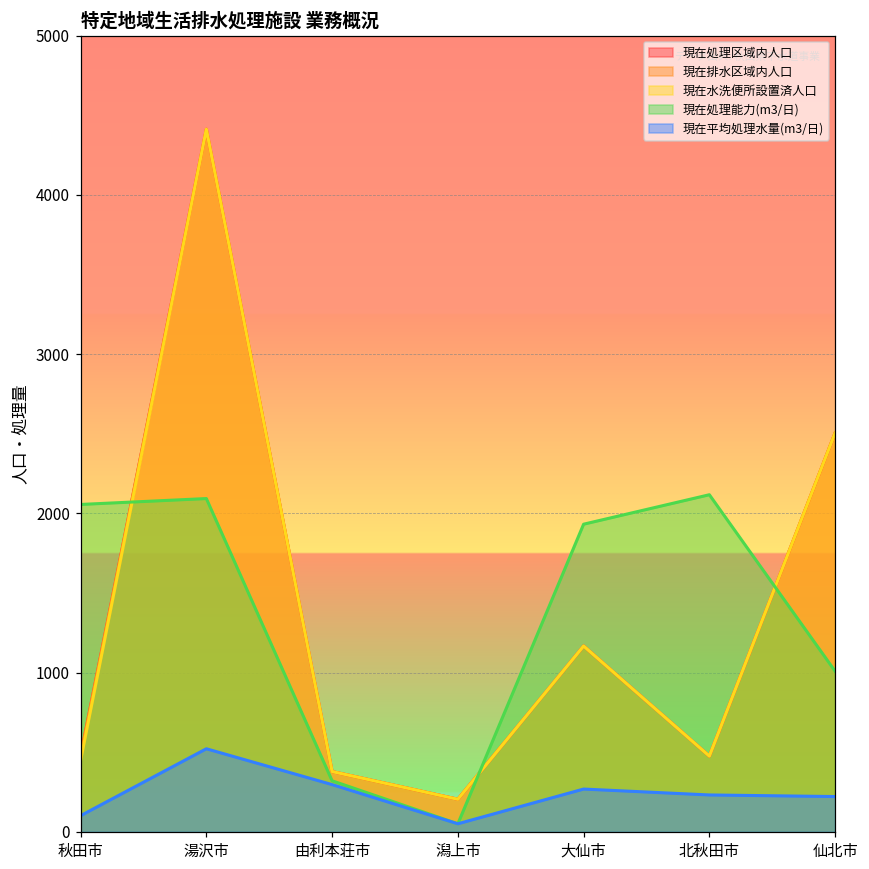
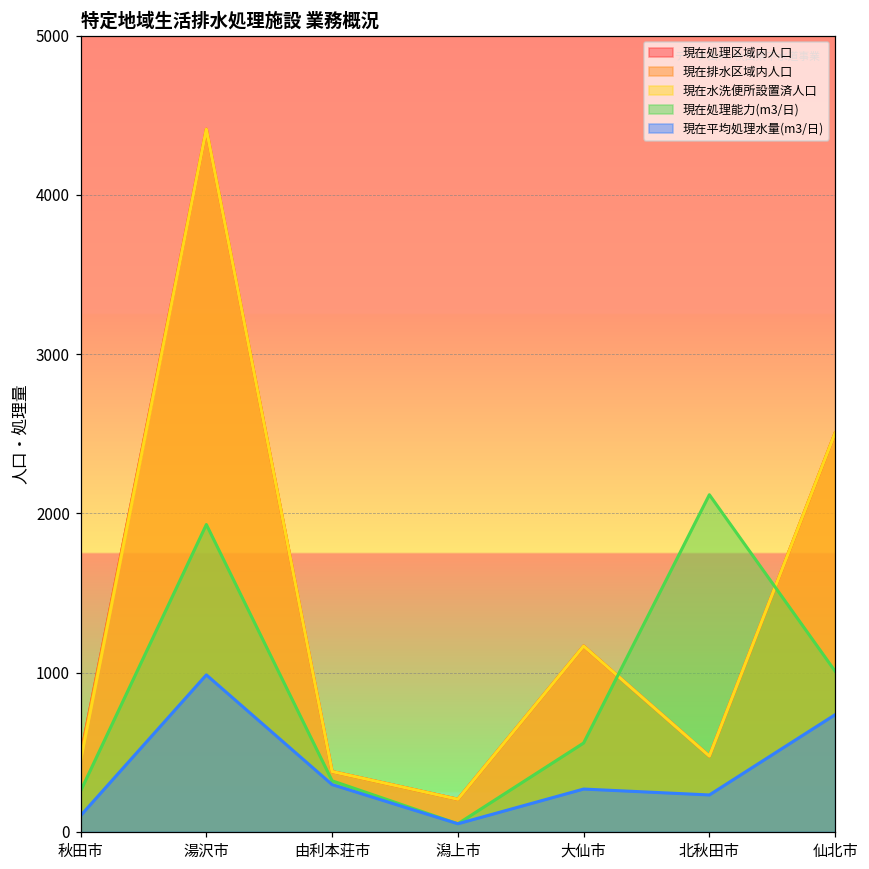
現在処理能力(m3/日), 秋田市: 2060 -> 260
現在処理能力(m3/日), 湯沢市: 2090 -> 1930
現在平均処理水量(m3/日), 湯沢市: 520 -> 990
現在処理能力(m3/日), 大仙市: 1930 -> 560
現在平均処理水量(m3/日), 仙北市: 220 -> 740
